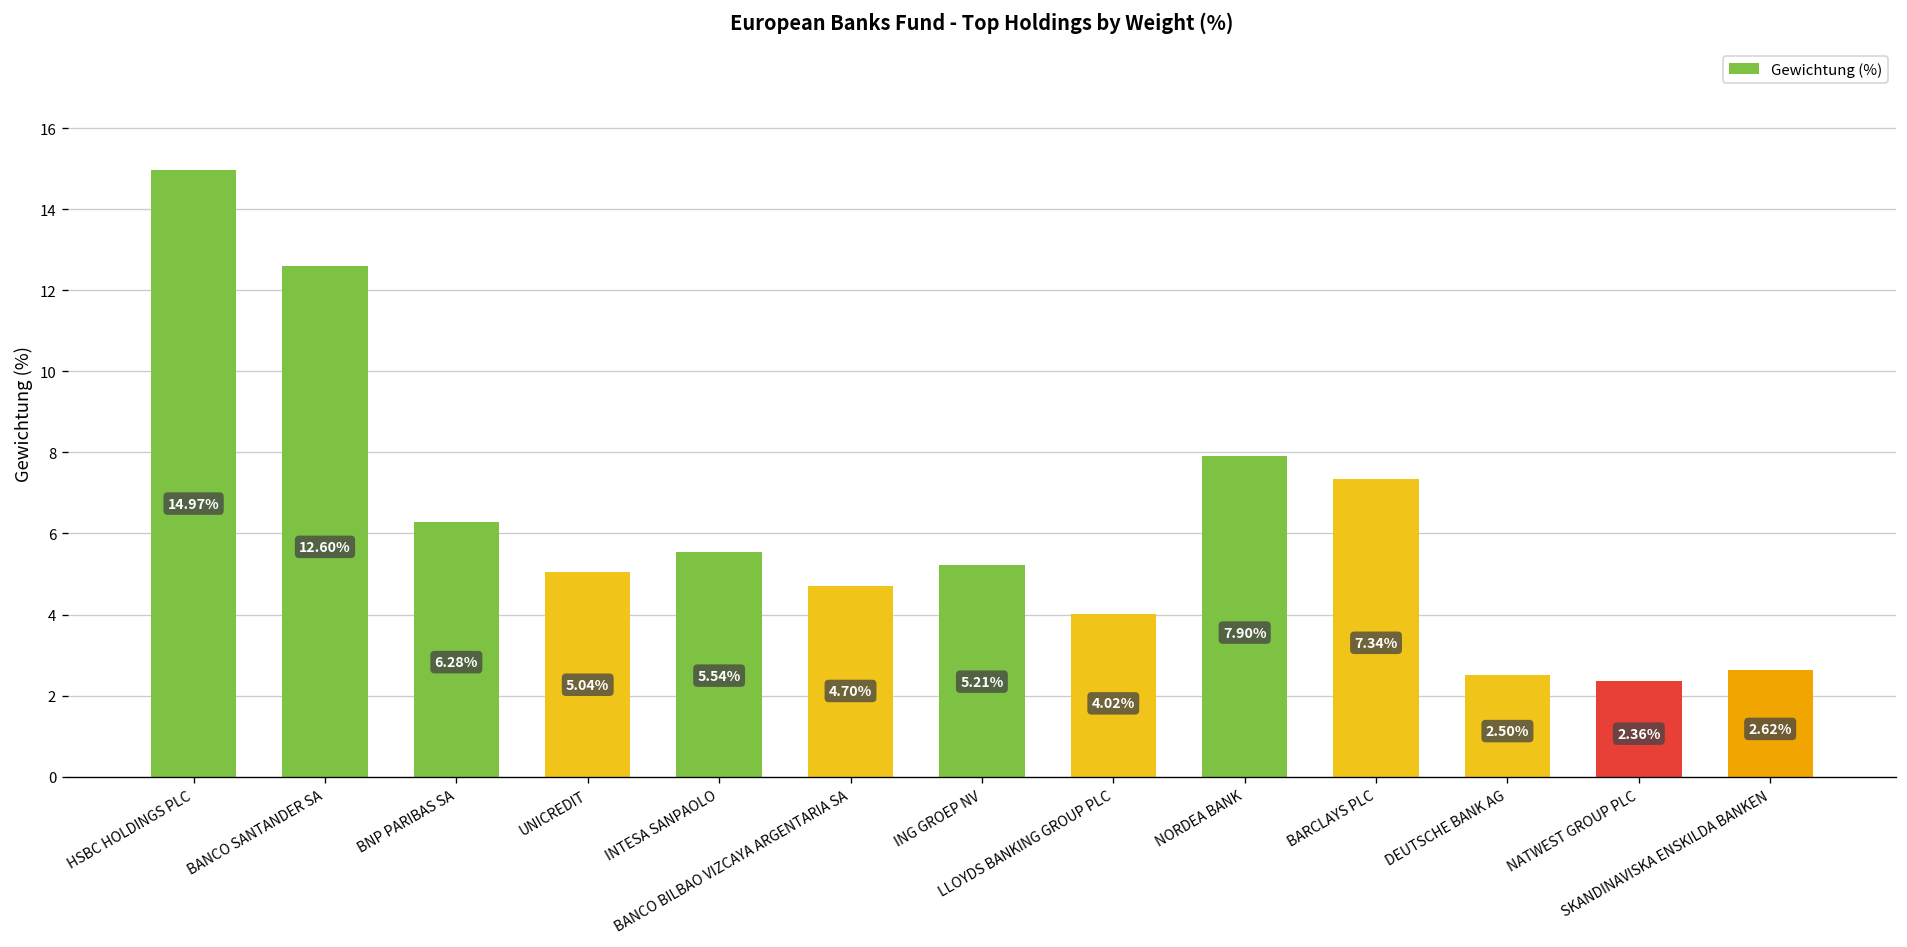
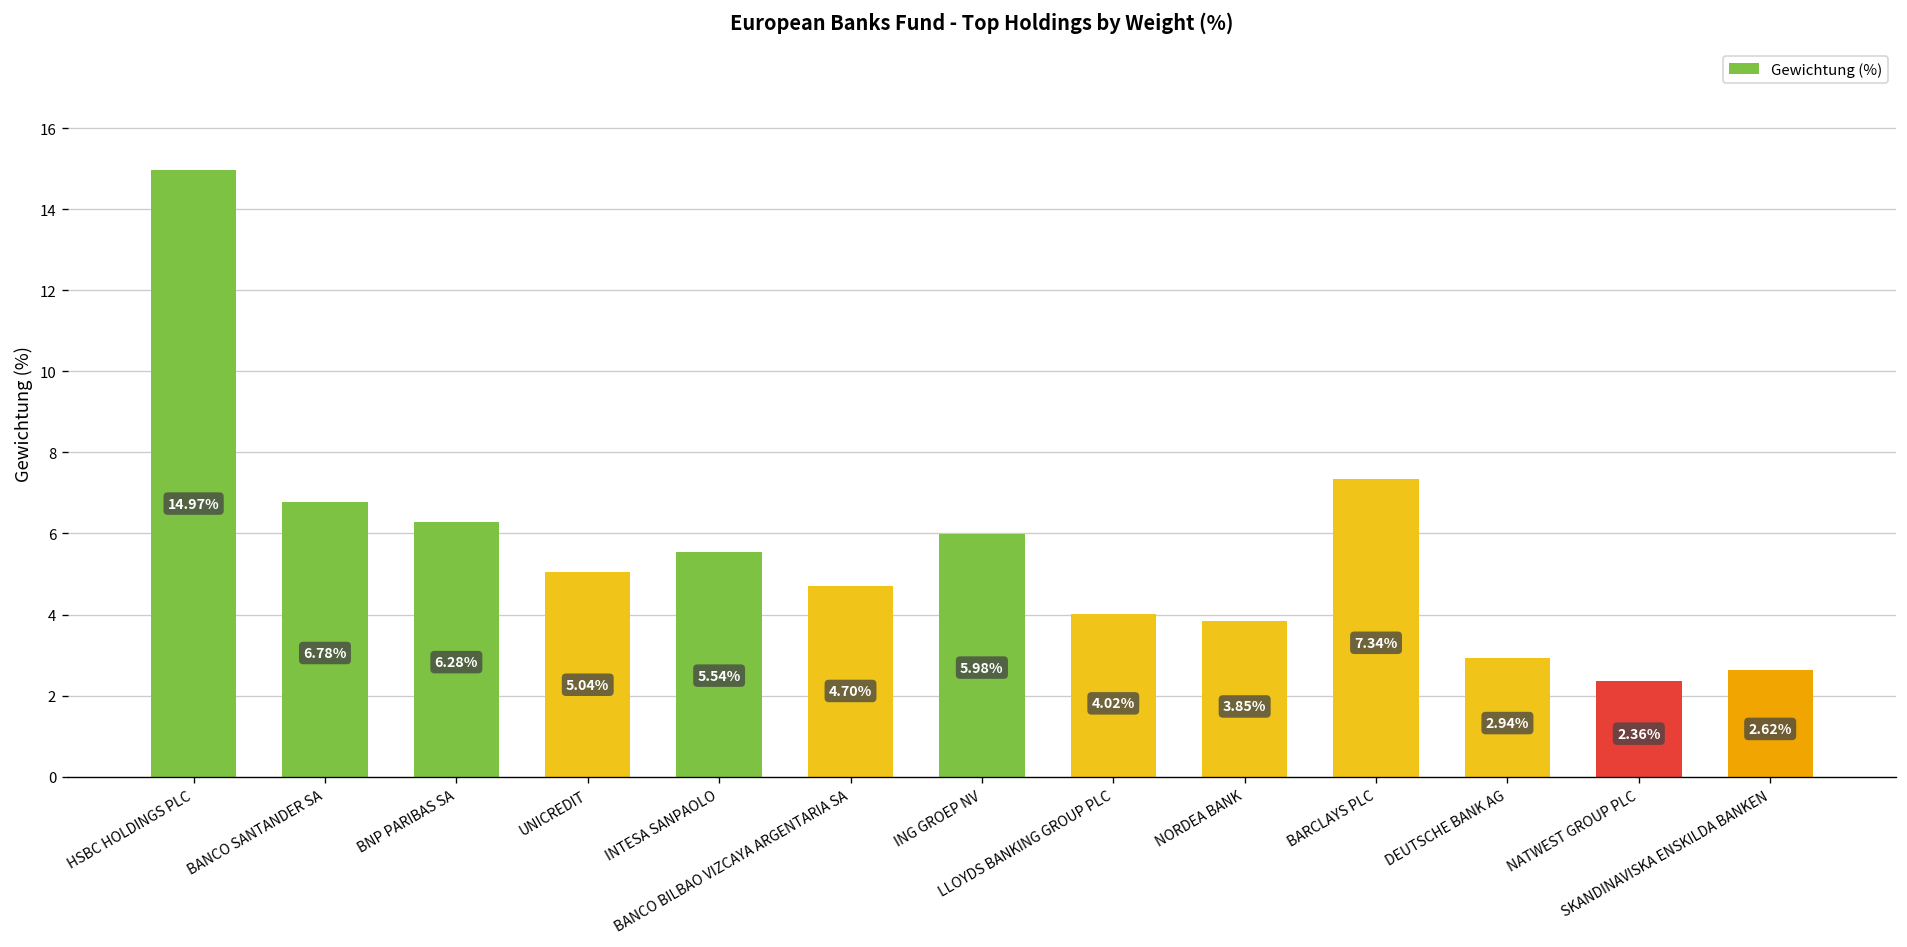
BANCO SANTANDER SA: 12.60% -> 6.78%
ING GROEP NV: 5.21% -> 5.98%
NORDEA BANK: 7.90% -> 3.85%
DEUTSCHE BANK AG: 2.50% -> 2.94%
